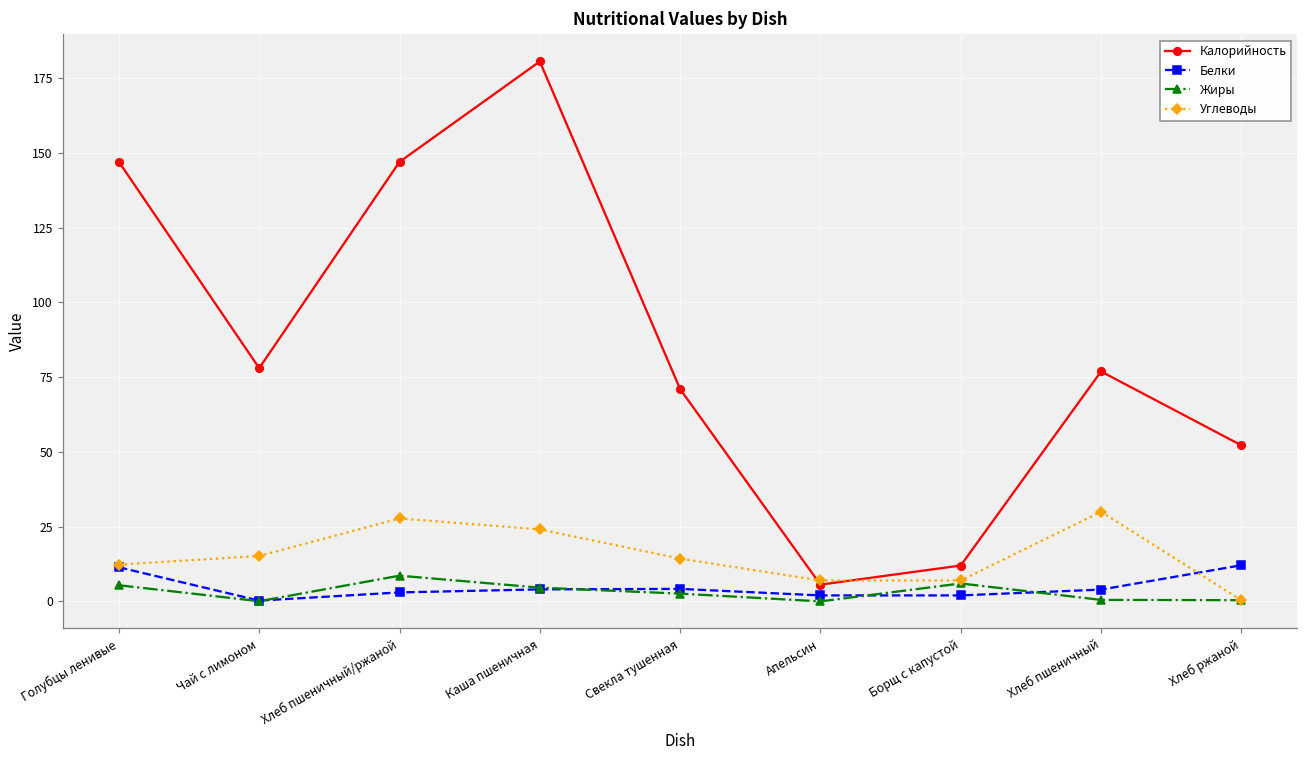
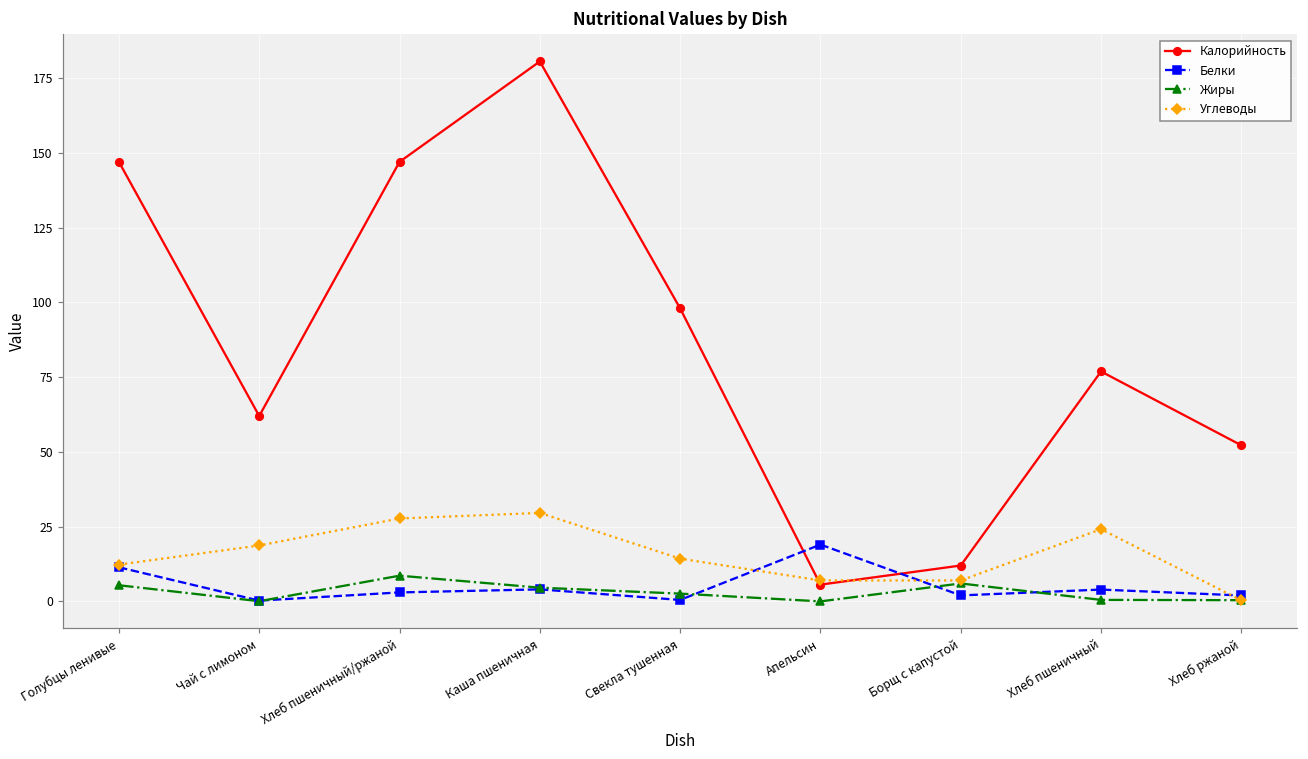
Калорийность, Чай с лимоном: 78 -> 62
Углеводы, Чай с лимоном: 15 -> 19
Углеводы, Каша пшеничная: 24 -> 30
Калорийность, Свекла тушенная: 71 -> 98
Белки, Свекла тушенная: 4 -> 0
Белки, Апельсин: 2 -> 19
Углеводы, Хлеб пшеничный: 30 -> 24
Белки, Хлеб ржаной: 12 -> 2
